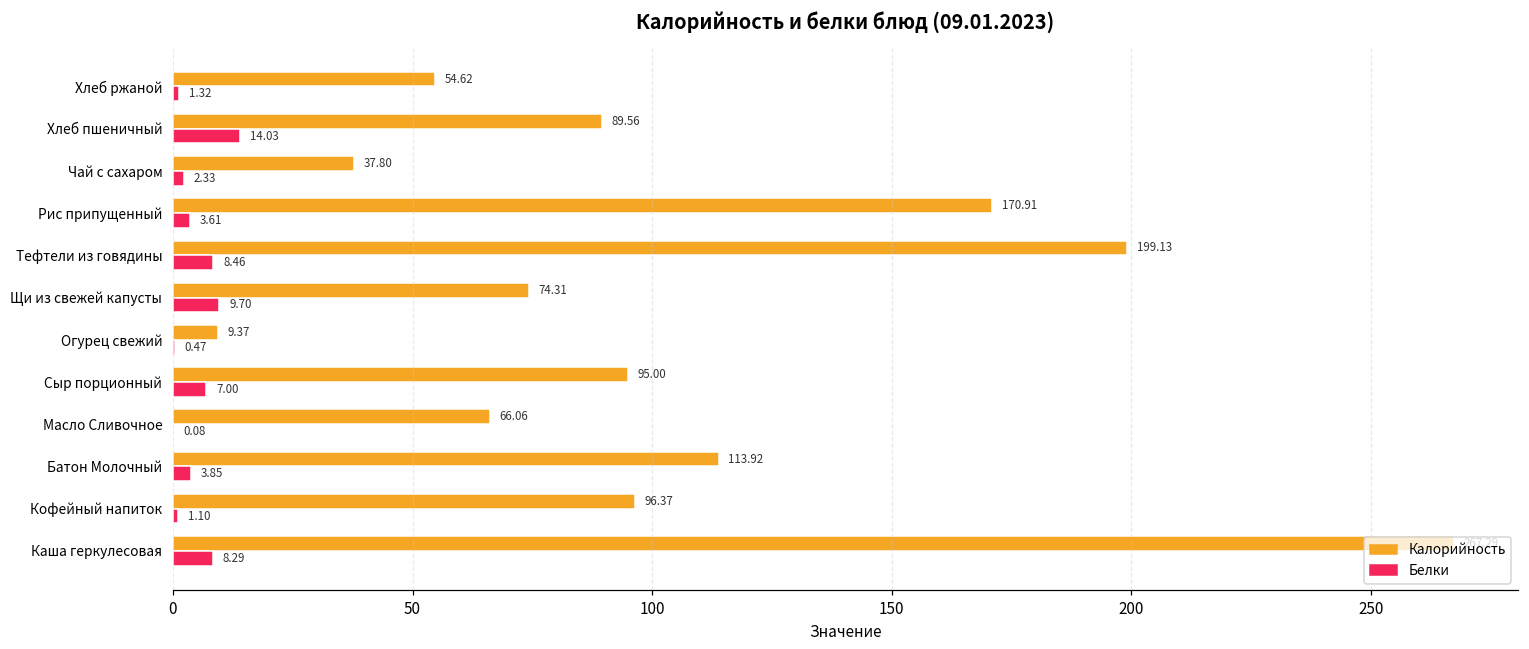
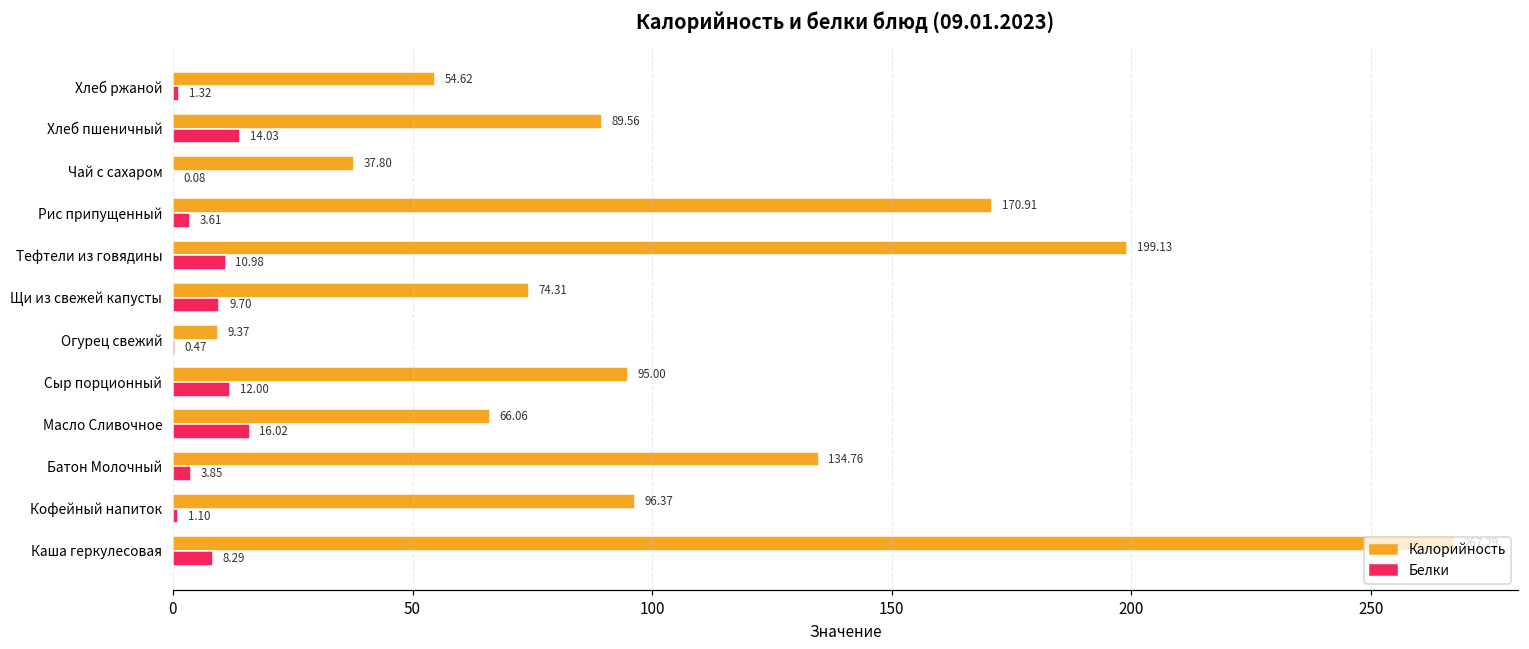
Белки, Чай с сахаром: 2.33 -> 0.08
Белки, Тефтели из говядины: 8.46 -> 10.98
Белки, Сыр порционный: 7.00 -> 12.00
Белки, Масло Сливочное: 0.08 -> 16.02
Калорийность, Батон Молочный: 113.92 -> 134.76
